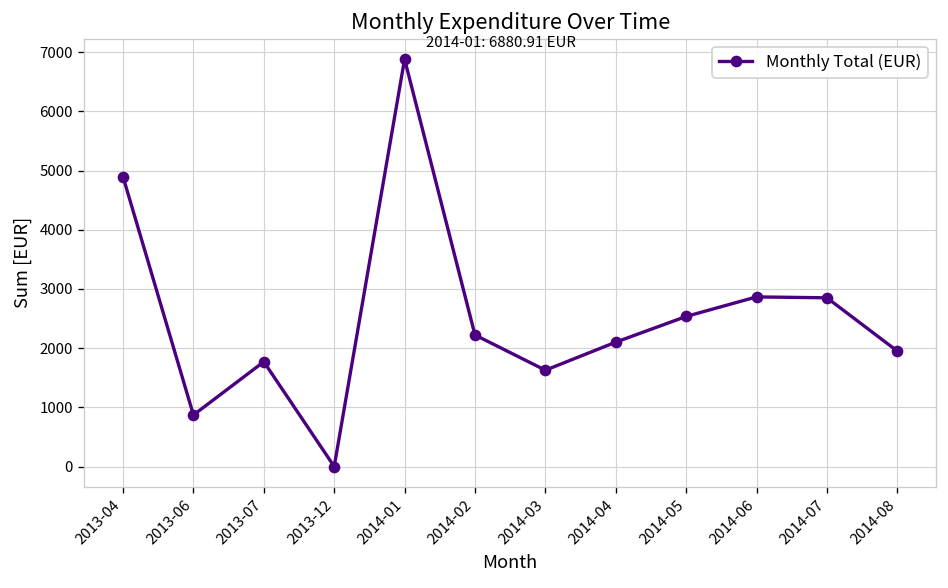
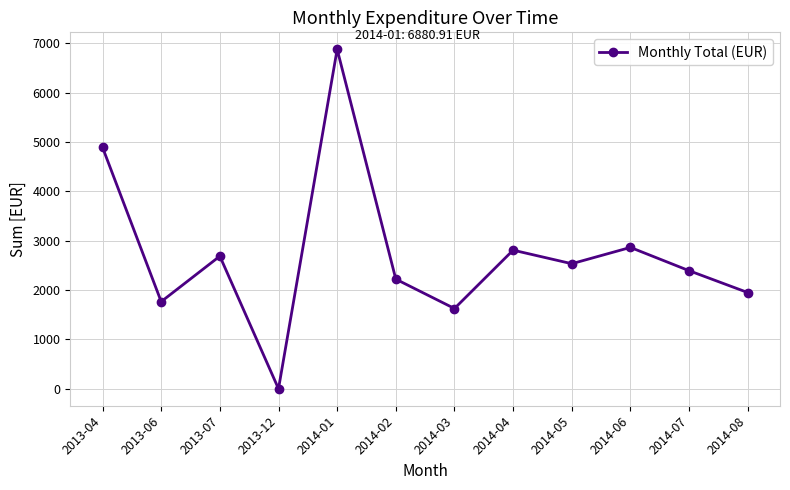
2013-06: 900 -> 1800
2013-07: 1800 -> 2700
2014-04: 2100 -> 2800
2014-07: 2900 -> 2400
